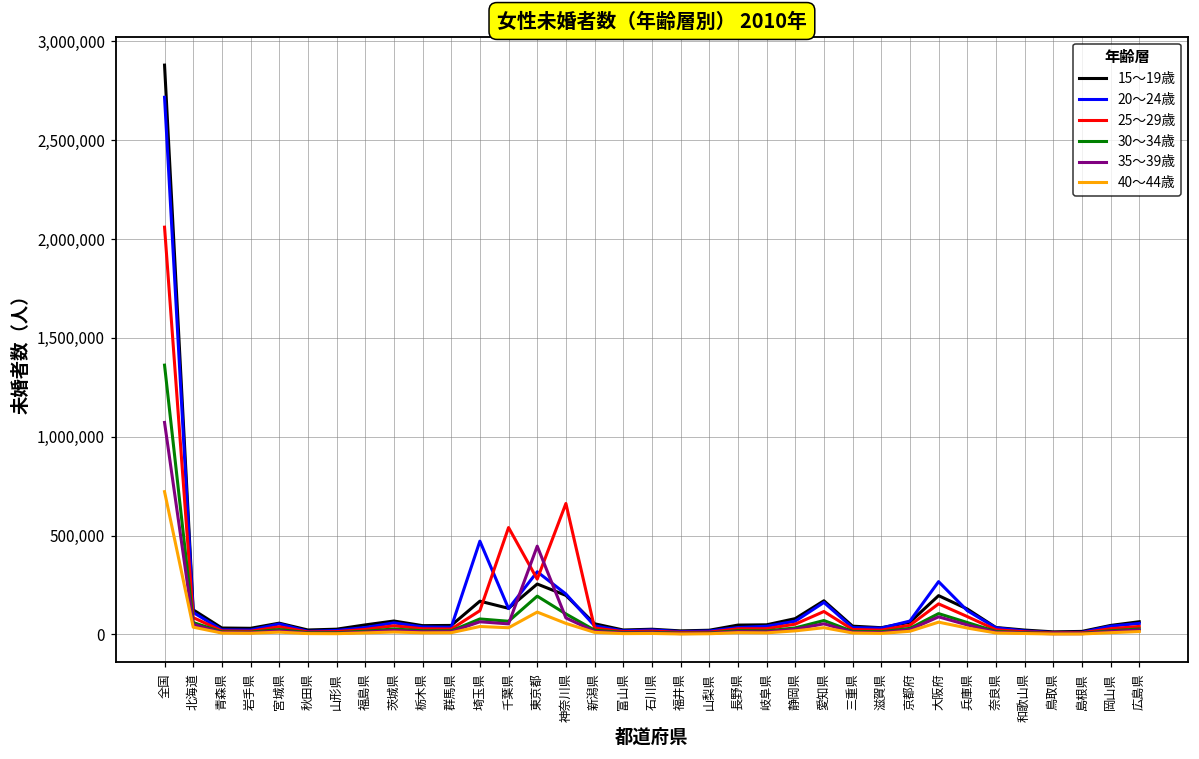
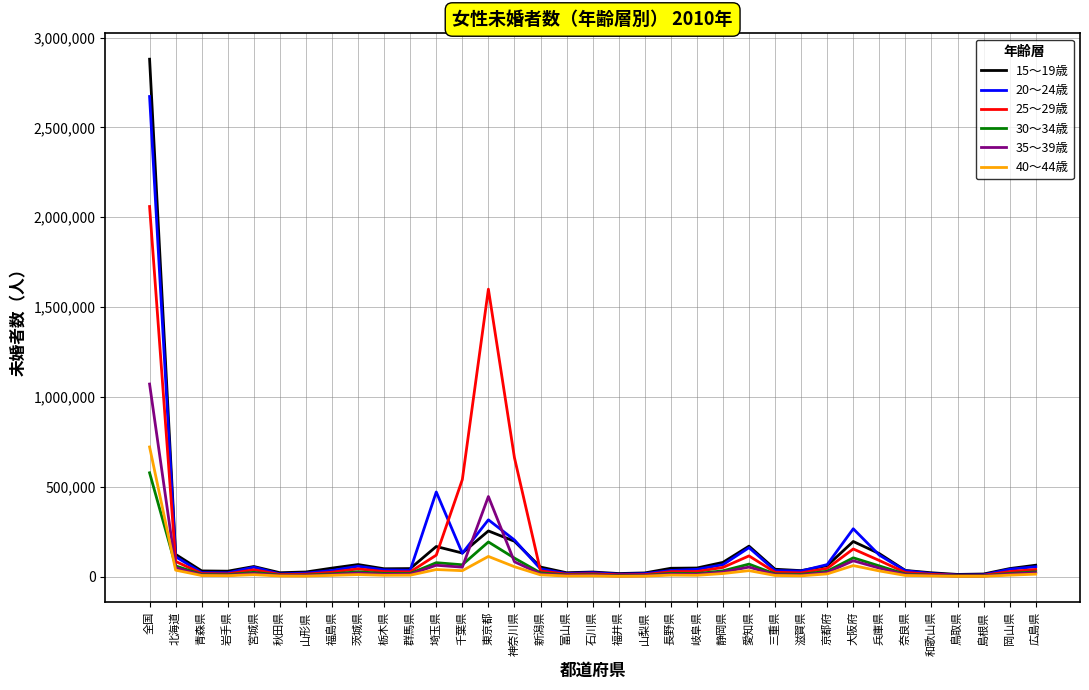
20～24歳, 全国: 2,720,000 -> 2,670,000
30～34歳, 全国: 1,360,000 -> 580,000
25～29歳, 東京都: 280,000 -> 1,600,000
